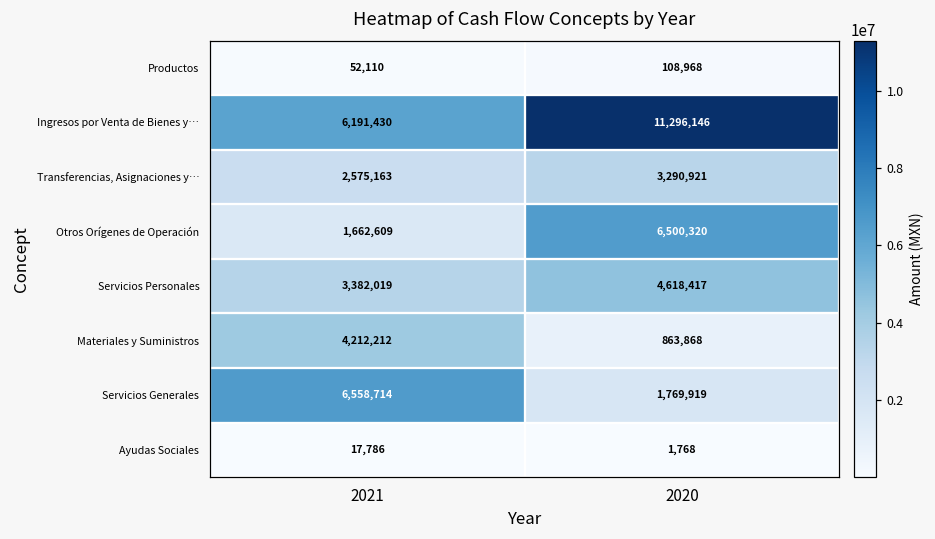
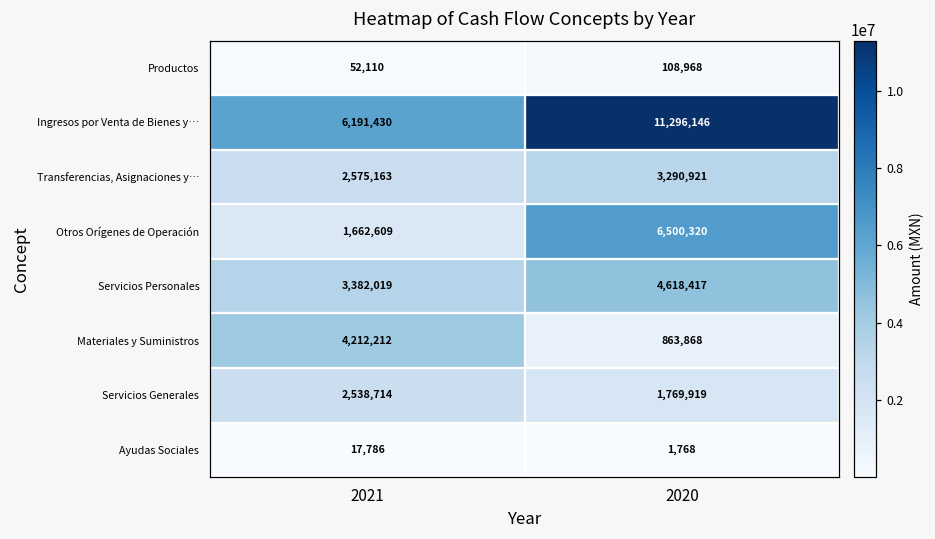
Servicios Generales, 2021: 6,558,714 -> 2,538,714
